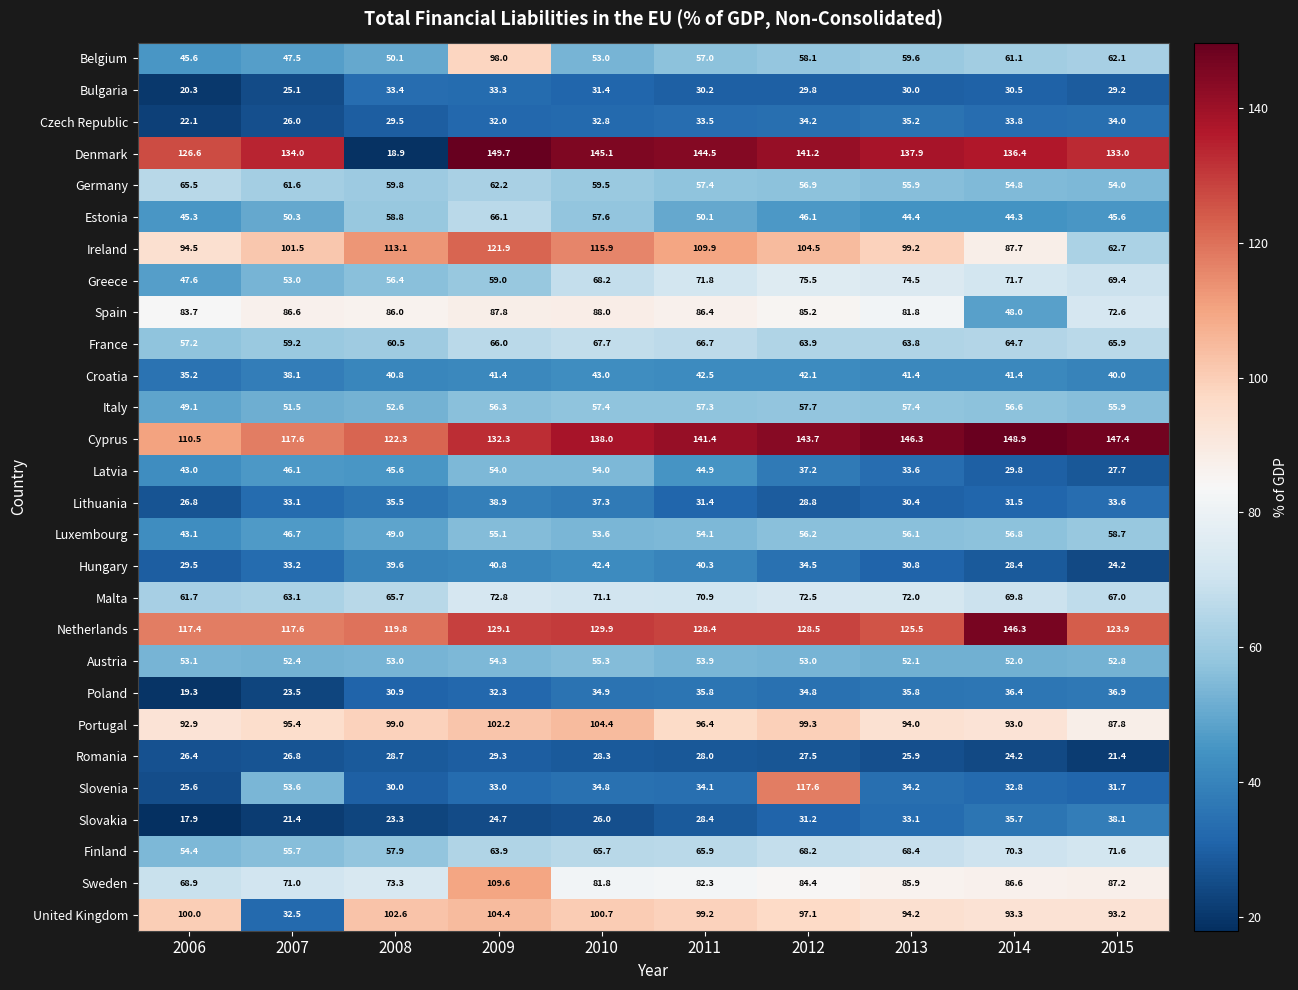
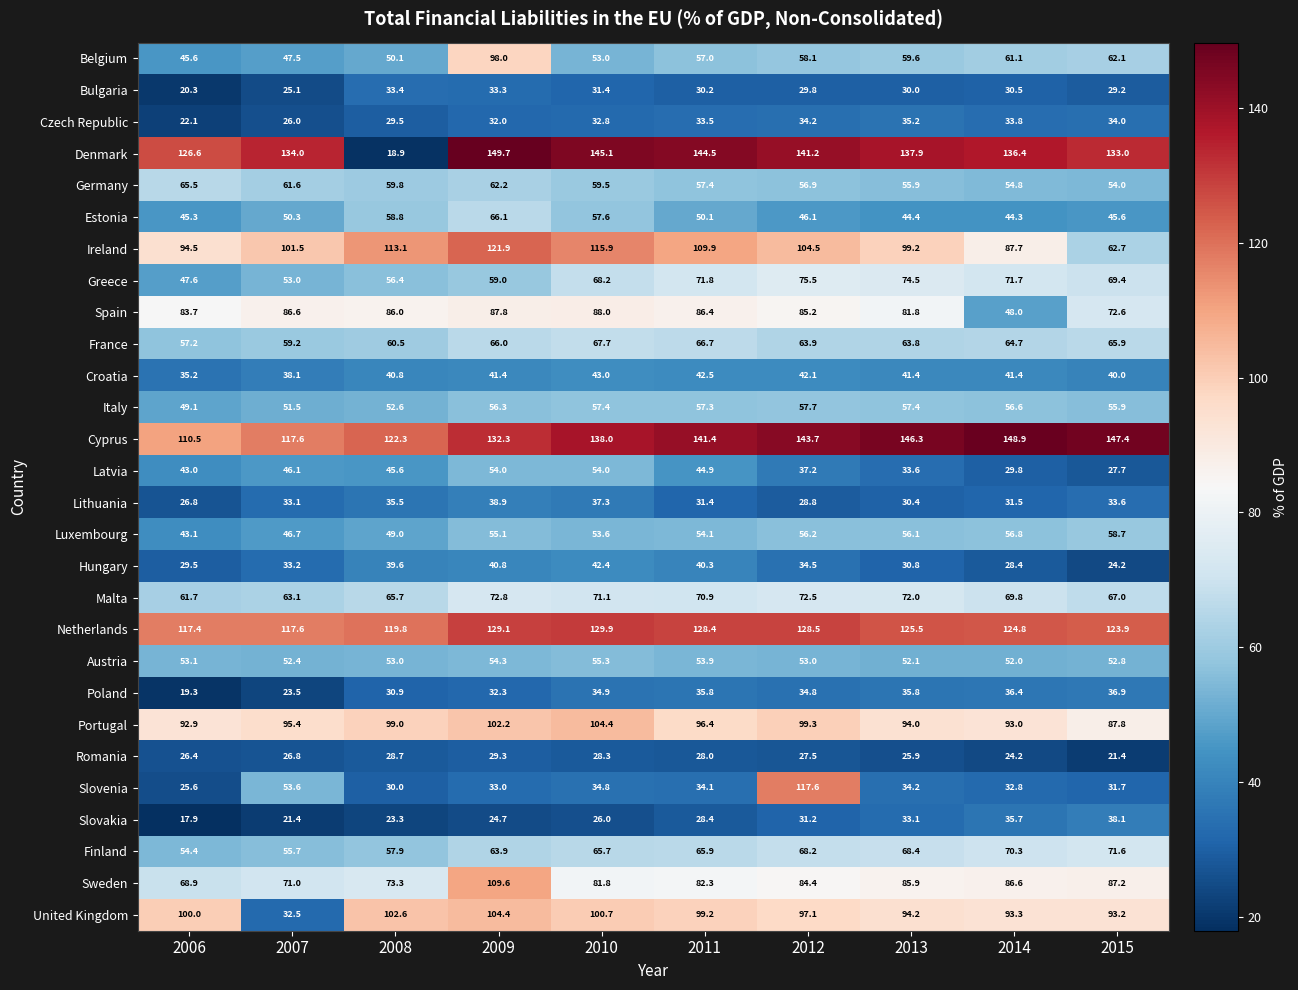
Netherlands, 2014: 146.3 -> 124.8
